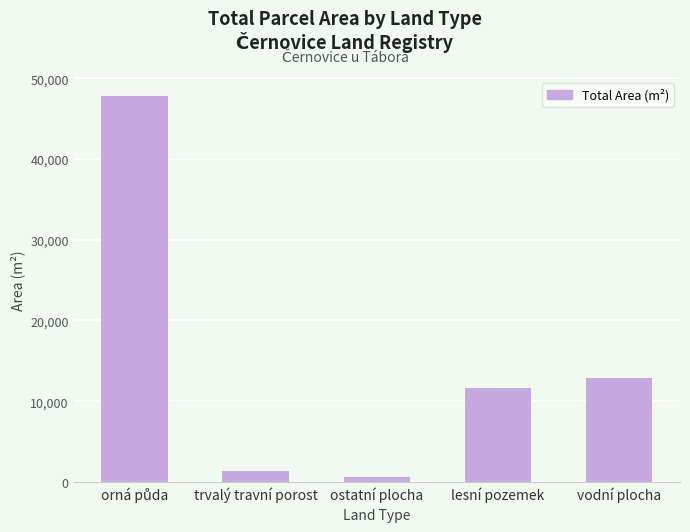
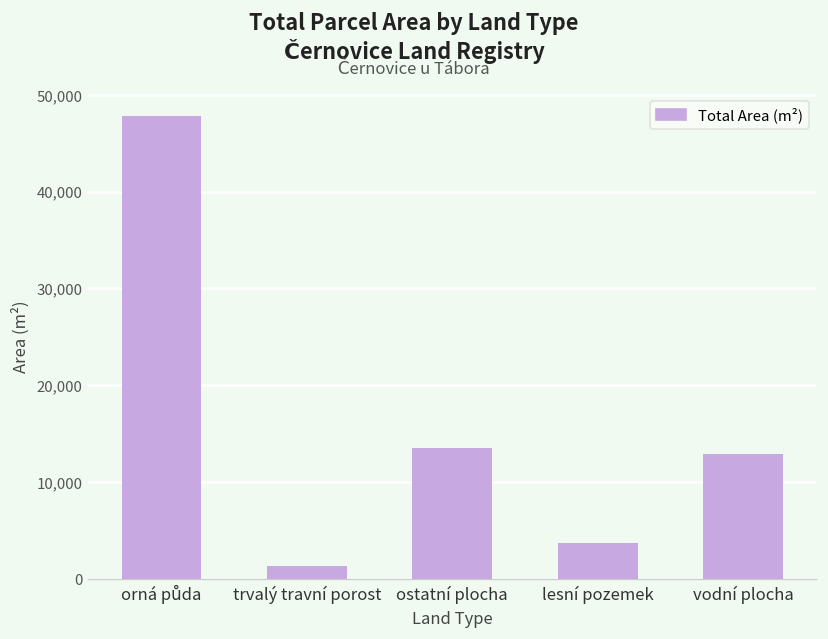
ostatní plocha: 1,000 -> 14,000
lesní pozemek: 12,000 -> 4,000
